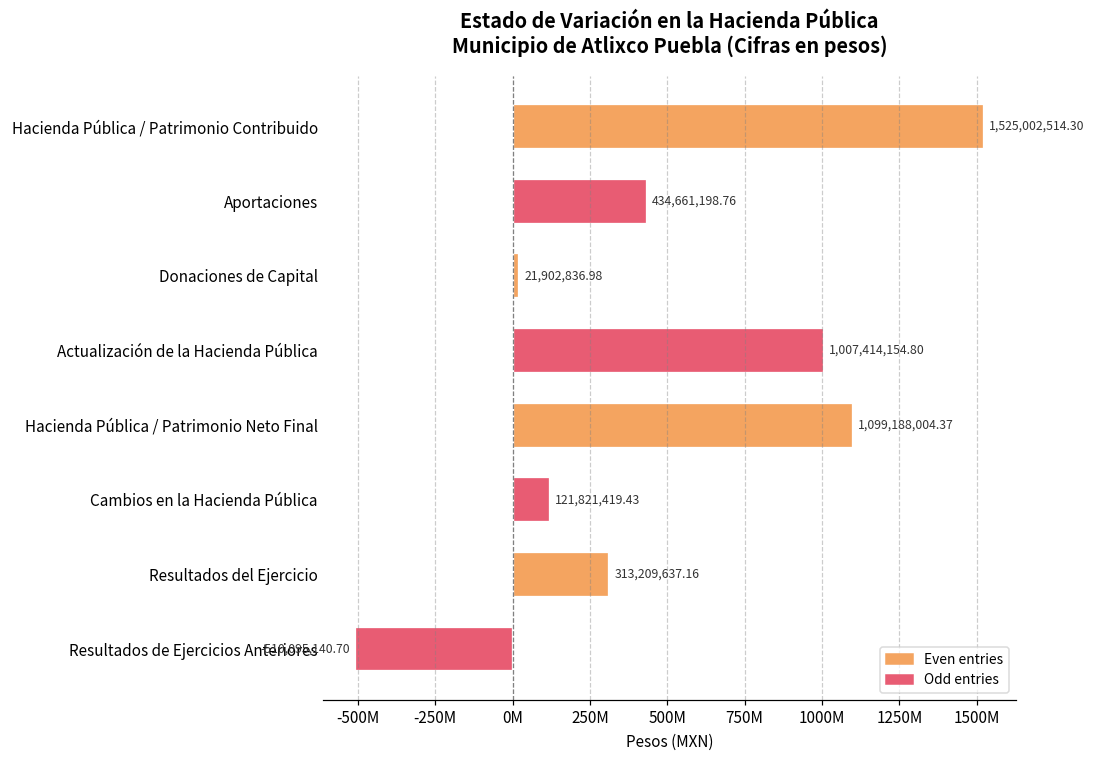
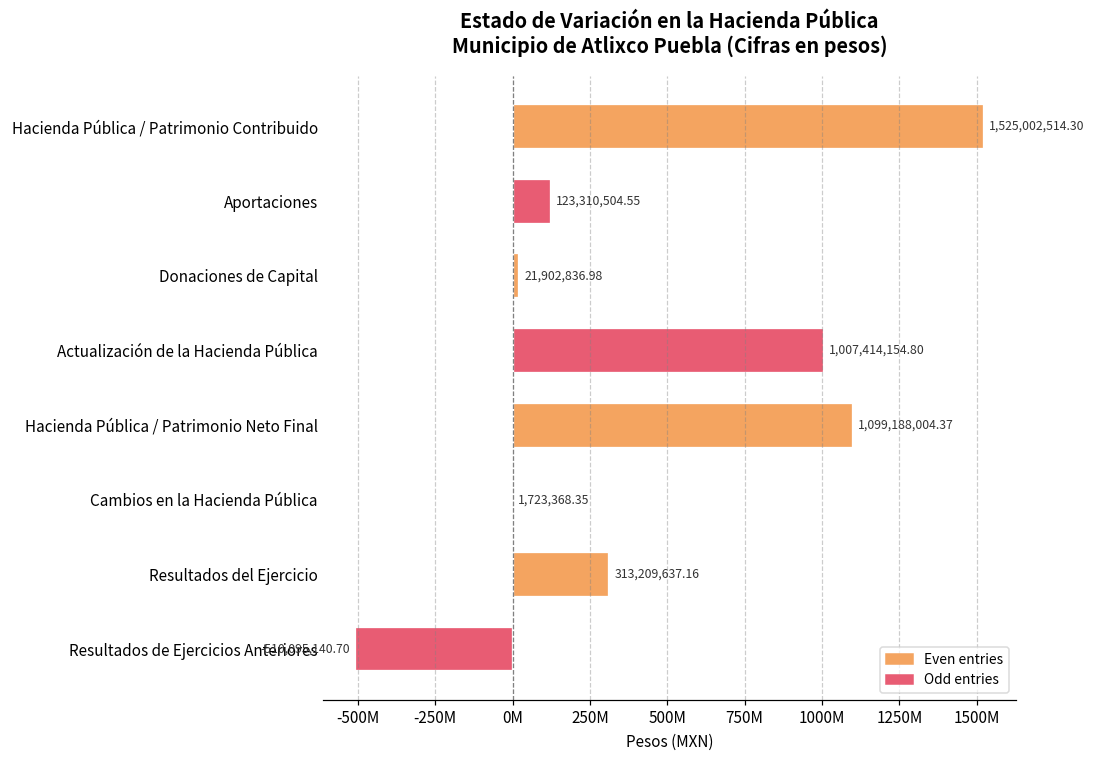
Aportaciones: 434,661,198.76 -> 123,310,504.55
Cambios en la Hacienda Pública: 121,821,419.43 -> 1,723,368.35
